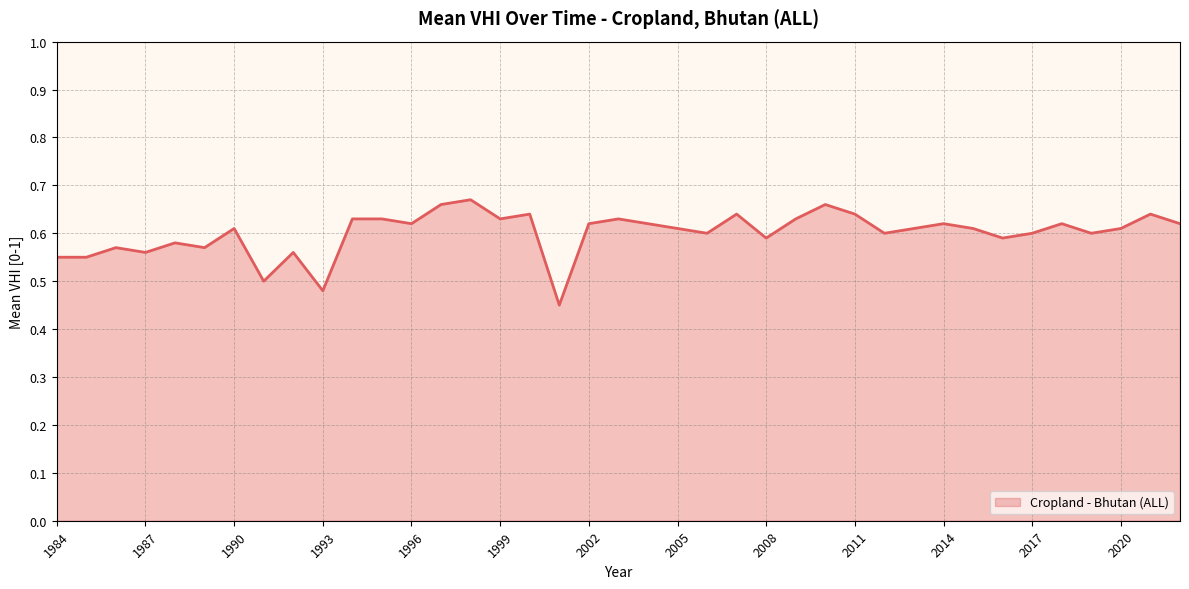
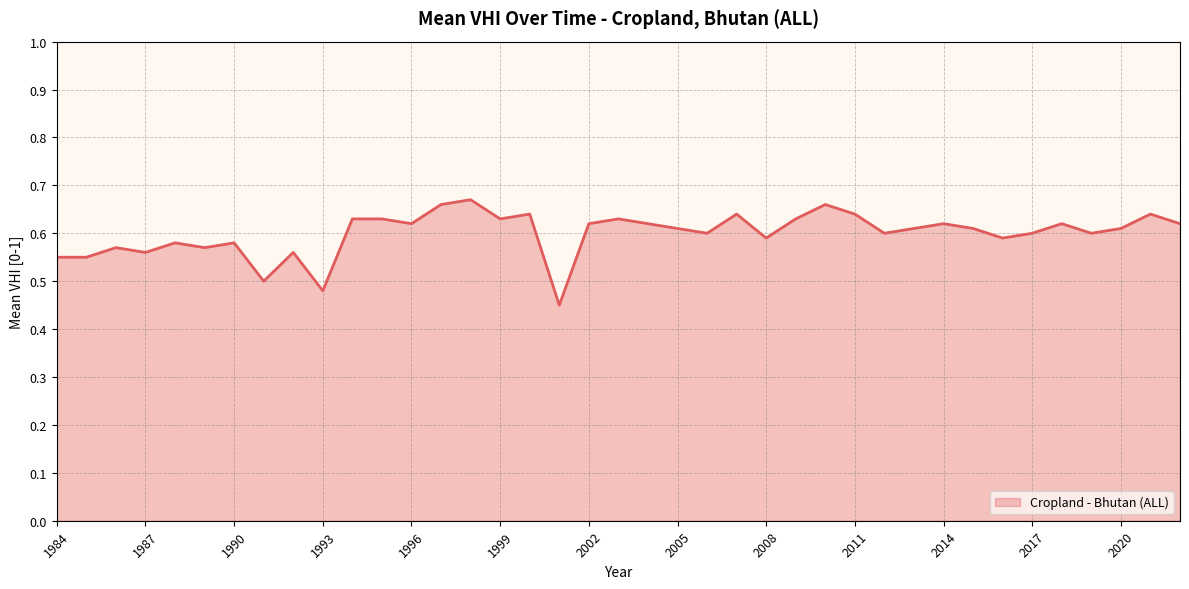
1990: 0.61 -> 0.58
